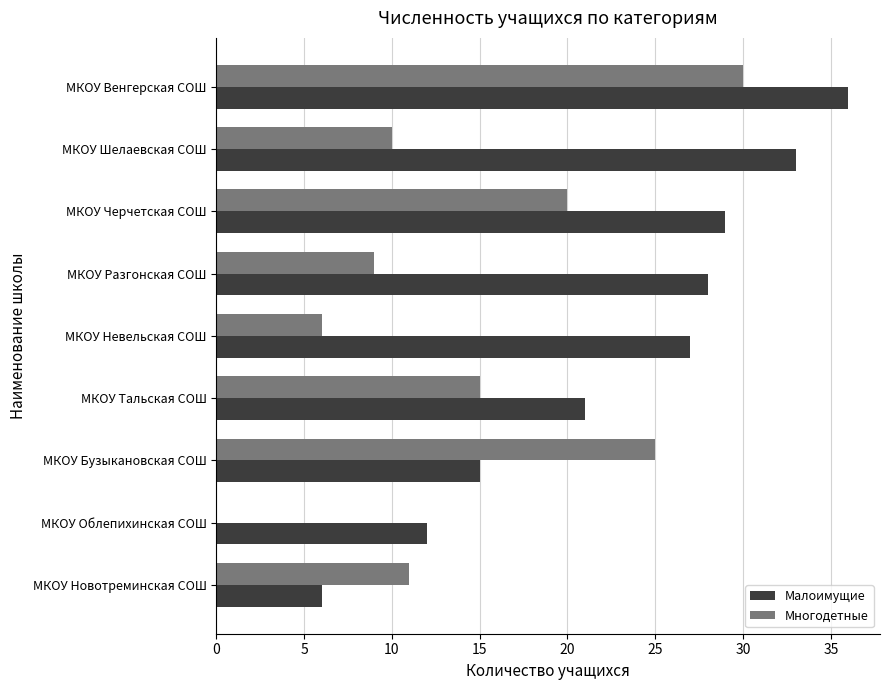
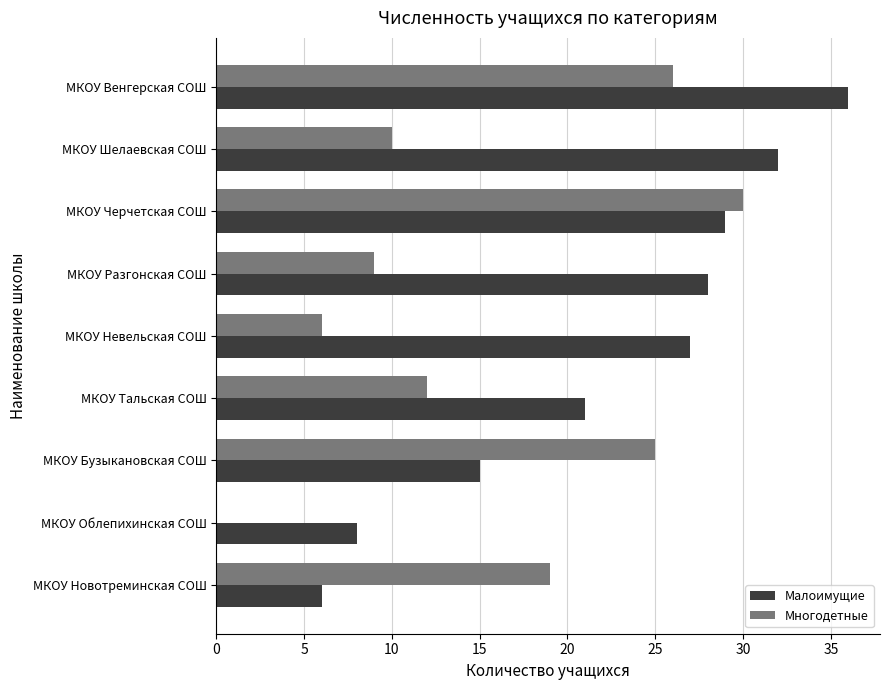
Многодетные, МКОУ Венгерская СОШ: 30 -> 26
Малоимущие, МКОУ Шелаевская СОШ: 33 -> 32
Многодетные, МКОУ Черчетская СОШ: 20 -> 30
Многодетные, МКОУ Тальская СОШ: 15 -> 12
Малоимущие, МКОУ Облепихинская СОШ: 12 -> 8
Многодетные, МКОУ Новотреминская СОШ: 11 -> 19
